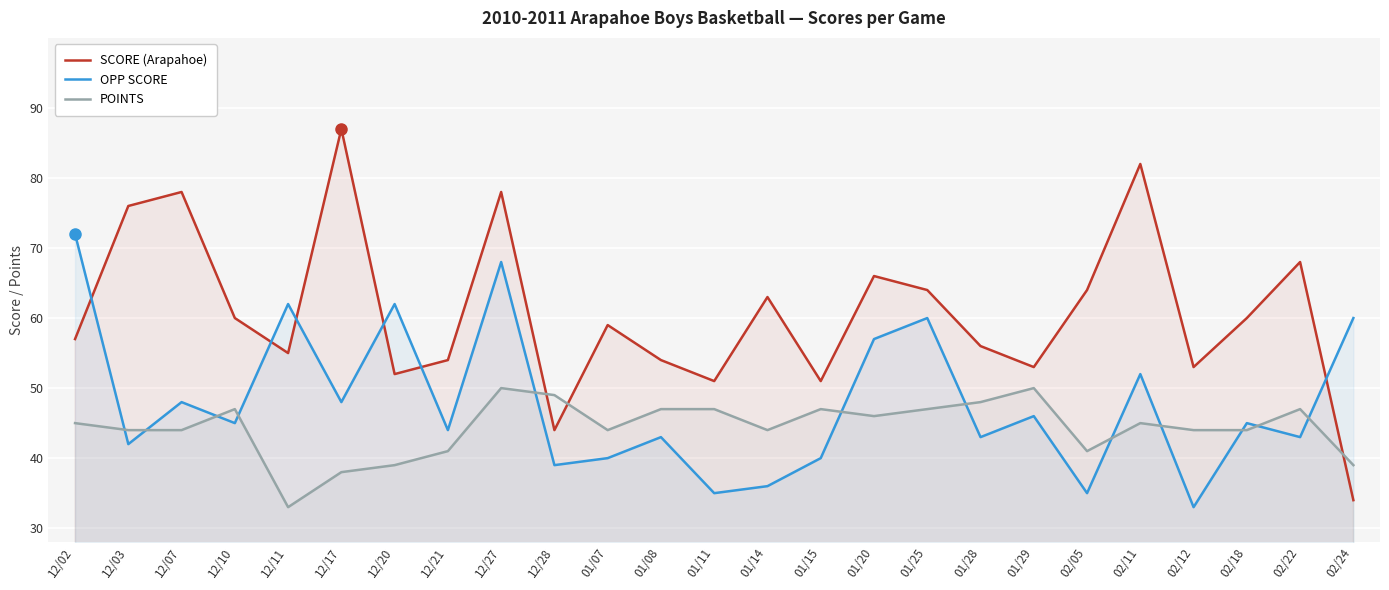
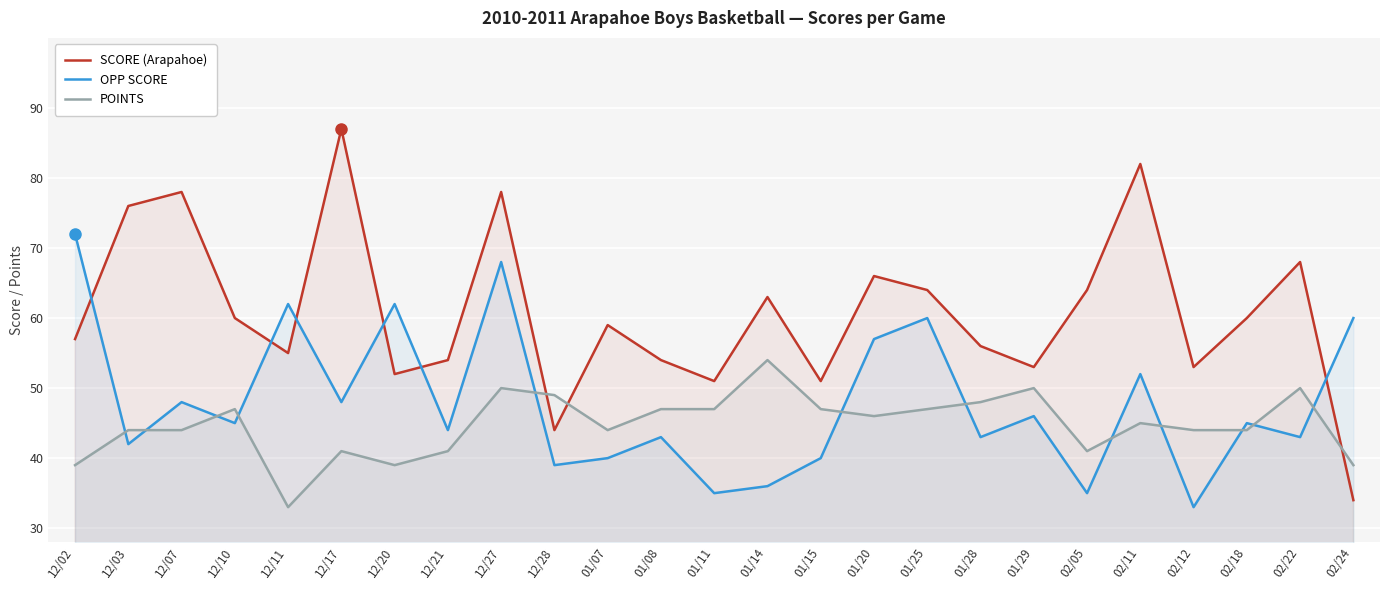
POINTS, 12/02: 45 -> 39
POINTS, 12/17: 38 -> 41
POINTS, 01/14: 44 -> 54
POINTS, 02/22: 47 -> 50
